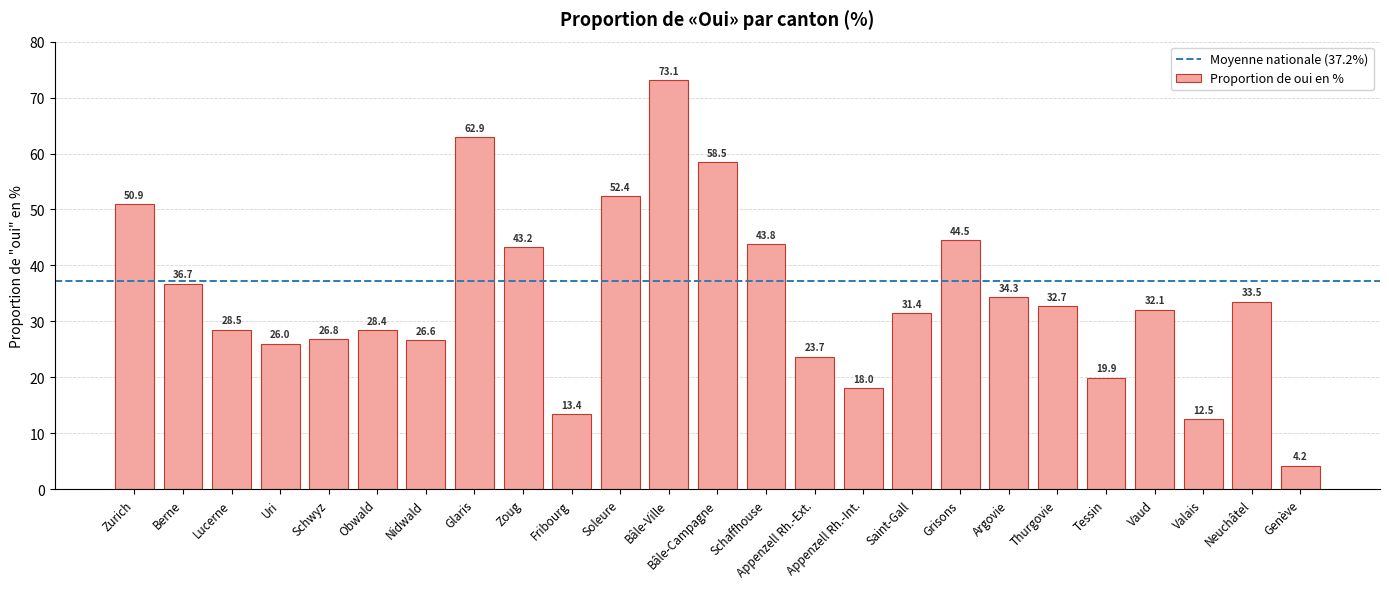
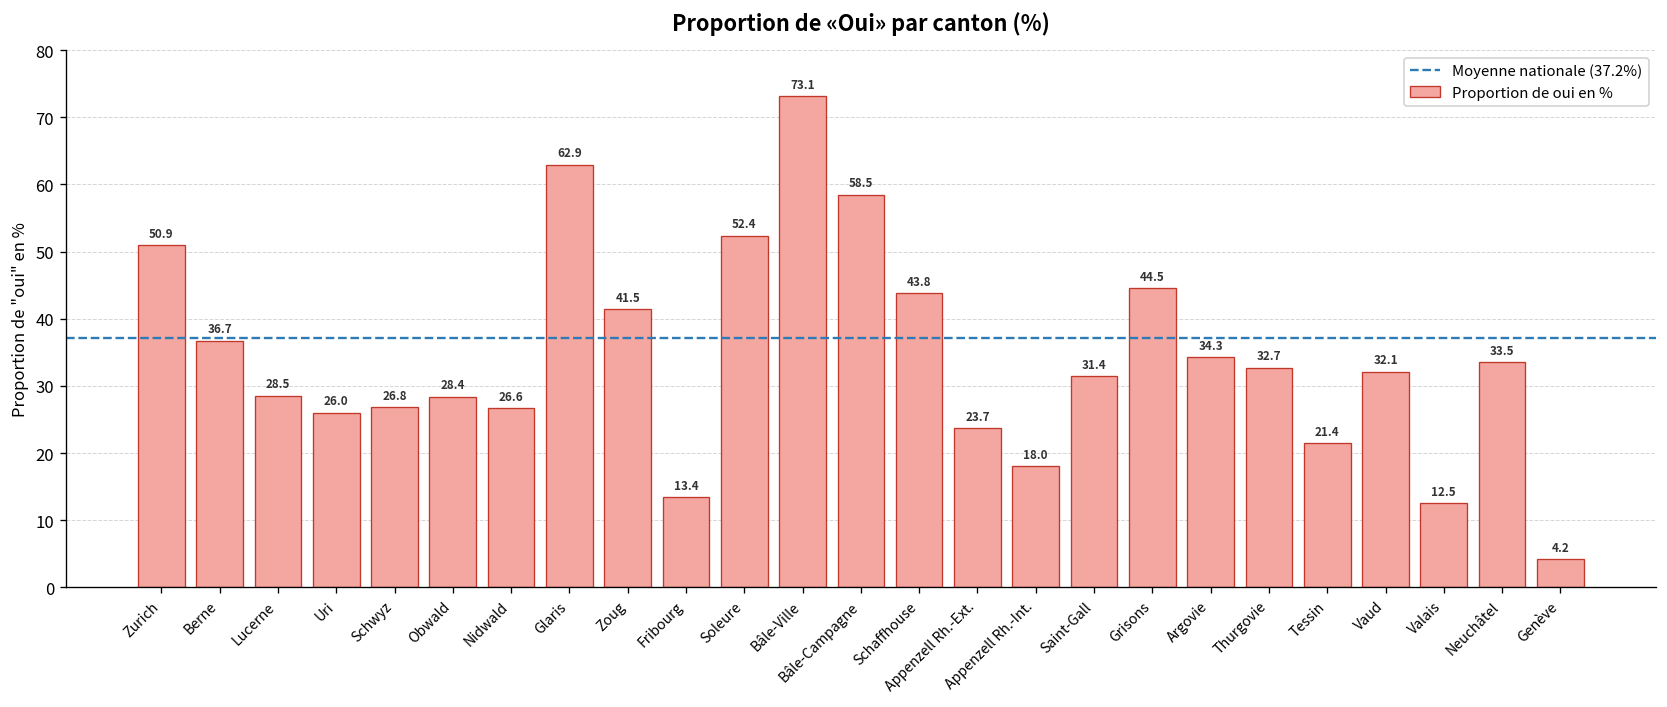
Zoug: 43.2 -> 41.5
Tessin: 19.9 -> 21.4
